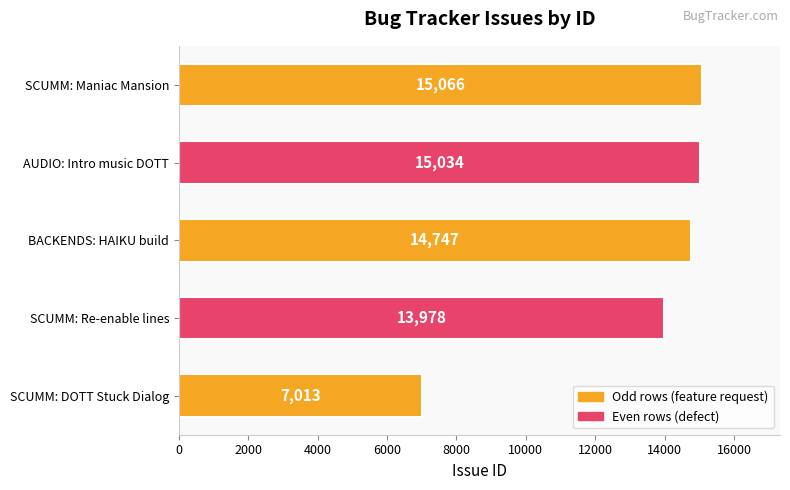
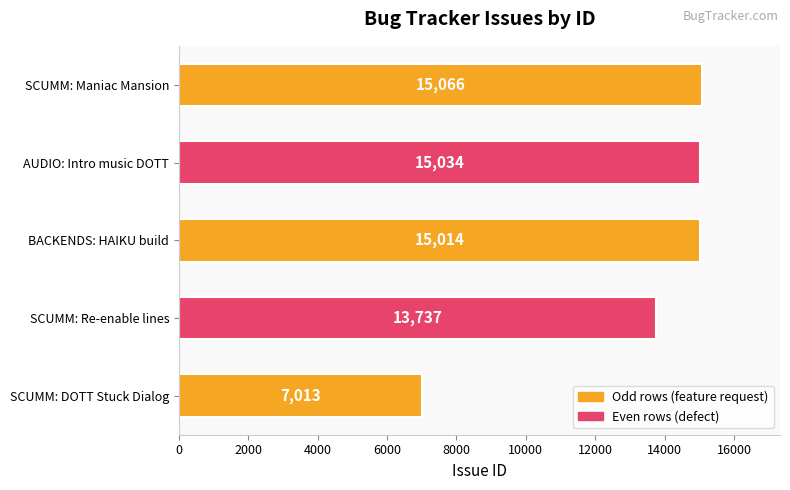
BACKENDS: HAIKU build: 14,747 -> 15,014
SCUMM: Re-enable lines: 13,978 -> 13,737
